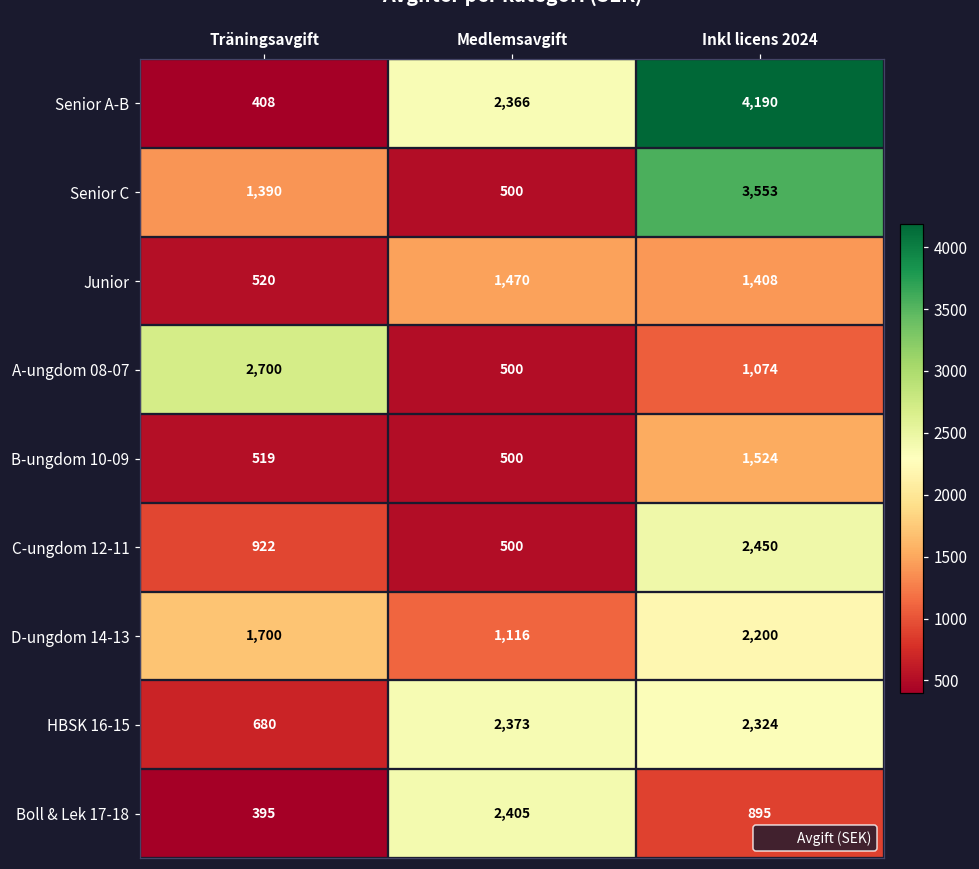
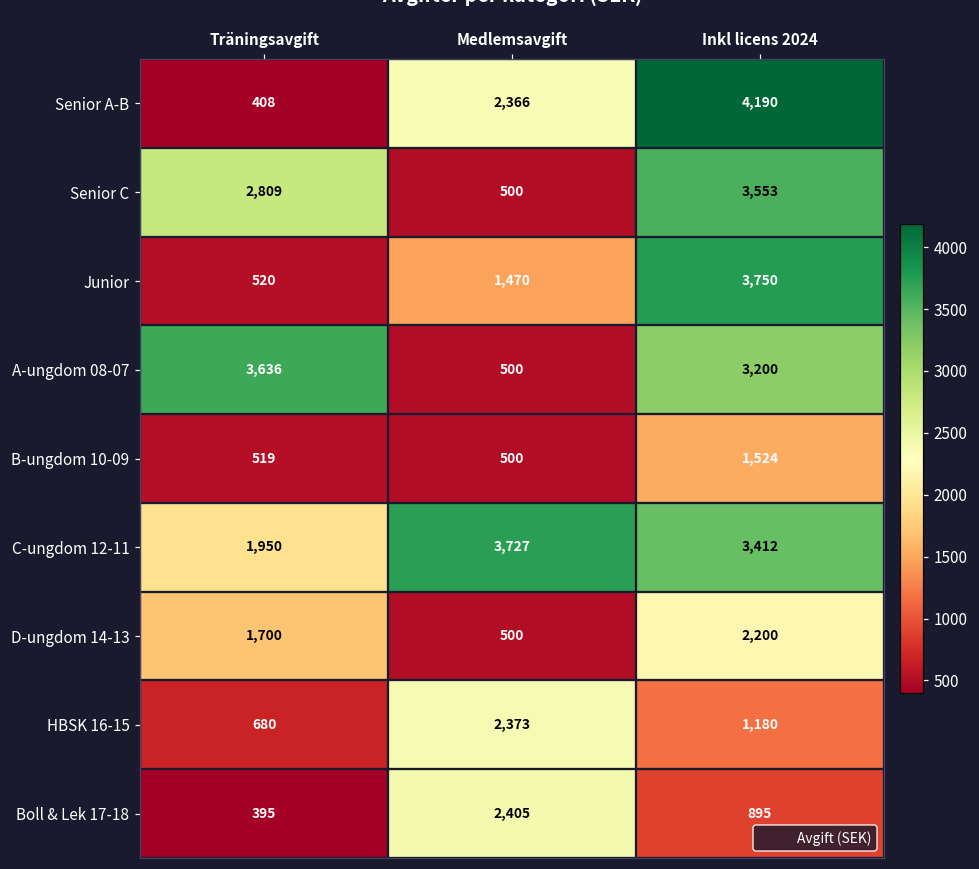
Senior C, Träningsavgift: 1,390 -> 2,809
Junior, Inkl licens 2024: 1,408 -> 3,750
A-ungdom 08-07, Träningsavgift: 2,700 -> 3,636
A-ungdom 08-07, Inkl licens 2024: 1,074 -> 3,200
C-ungdom 12-11, Träningsavgift: 922 -> 1,950
C-ungdom 12-11, Medlemsavgift: 500 -> 3,727
C-ungdom 12-11, Inkl licens 2024: 2,450 -> 3,412
D-ungdom 14-13, Medlemsavgift: 1,116 -> 500
HBSK 16-15, Inkl licens 2024: 2,324 -> 1,180
